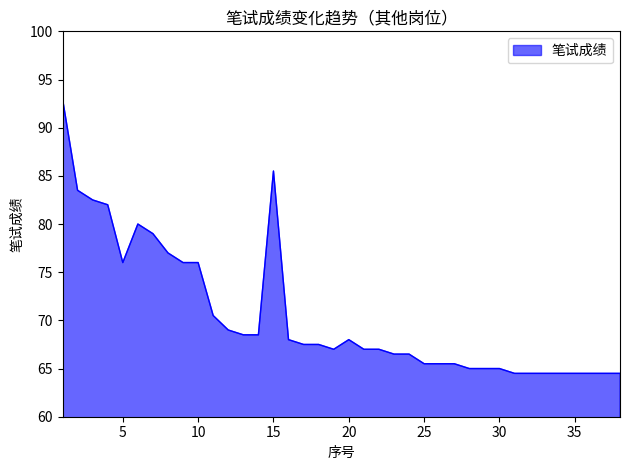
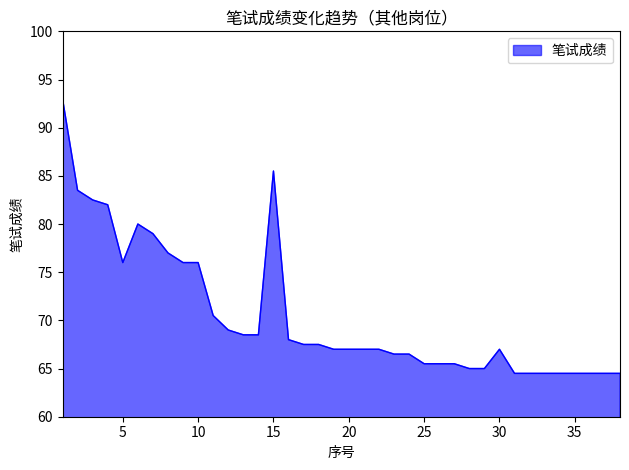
20: 68 -> 67
30: 65 -> 67
